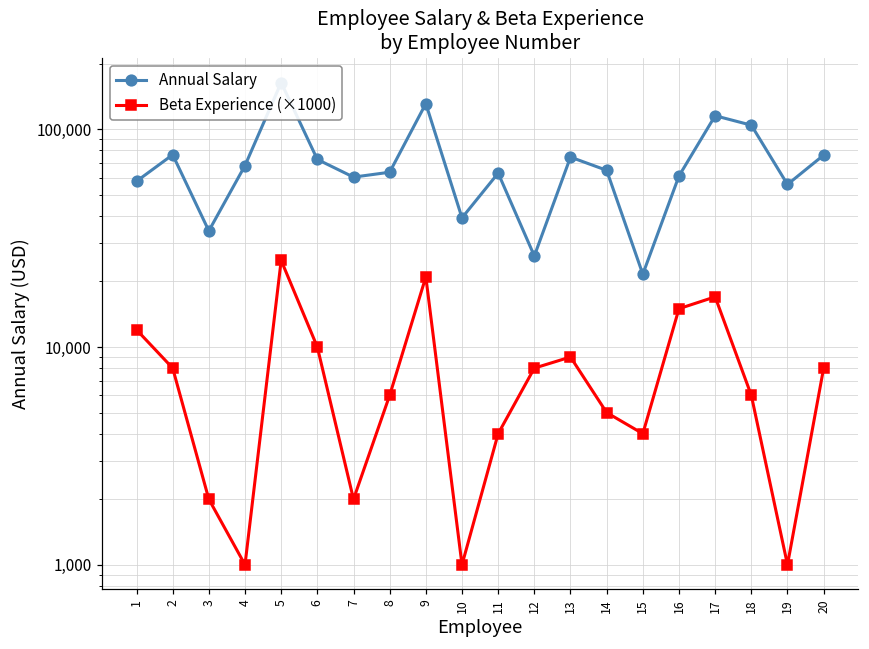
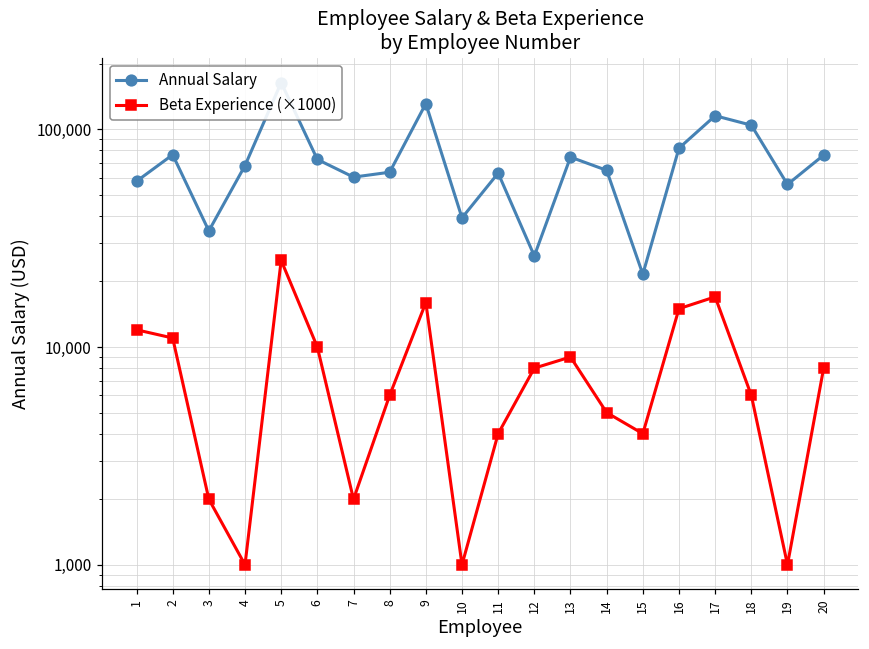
Beta Experience (×1000), 2: 8,000 -> 11,000
Beta Experience (×1000), 9: 21,000 -> 16,000
Annual Salary, 16: 61,000 -> 82,000
